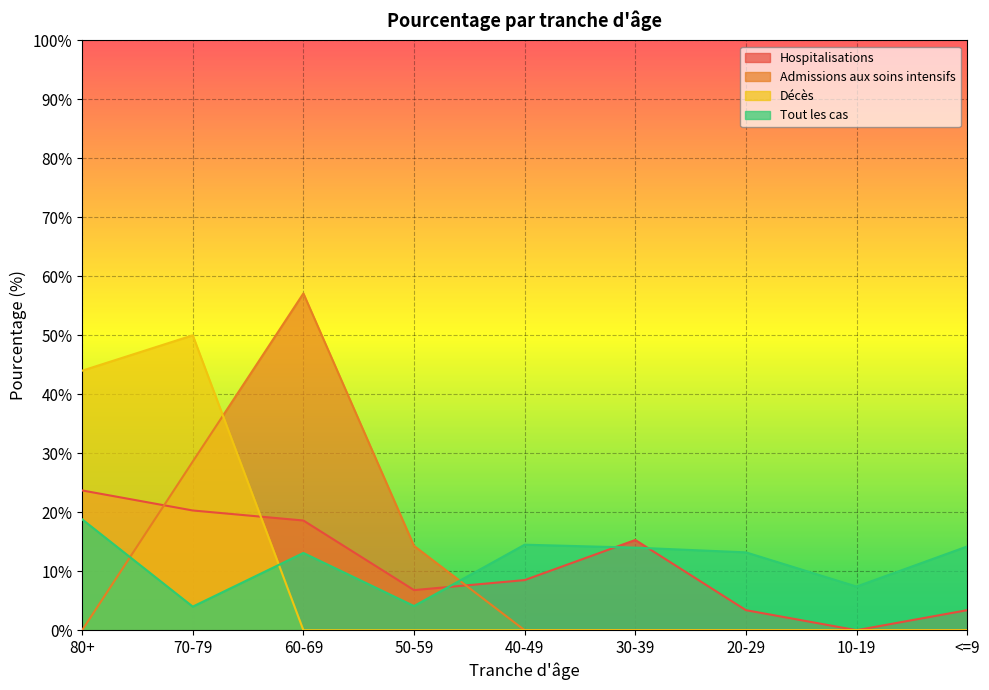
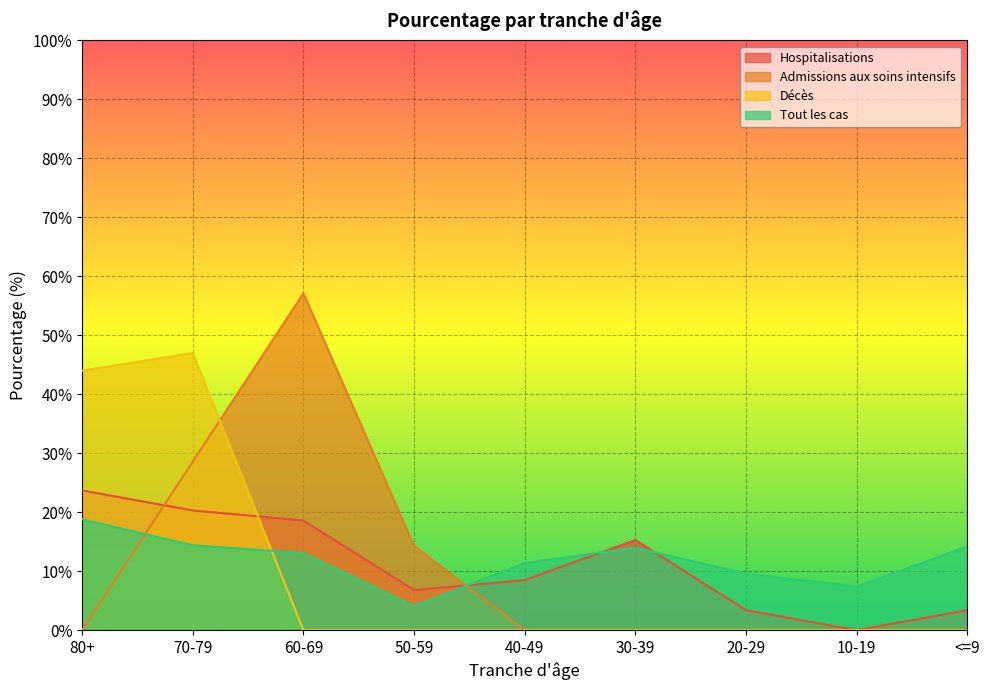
Décès, 70-79: 50% -> 47%
Tout les cas, 70-79: 4% -> 14%
Tout les cas, 40-49: 15% -> 11%
Tout les cas, 20-29: 13% -> 10%
